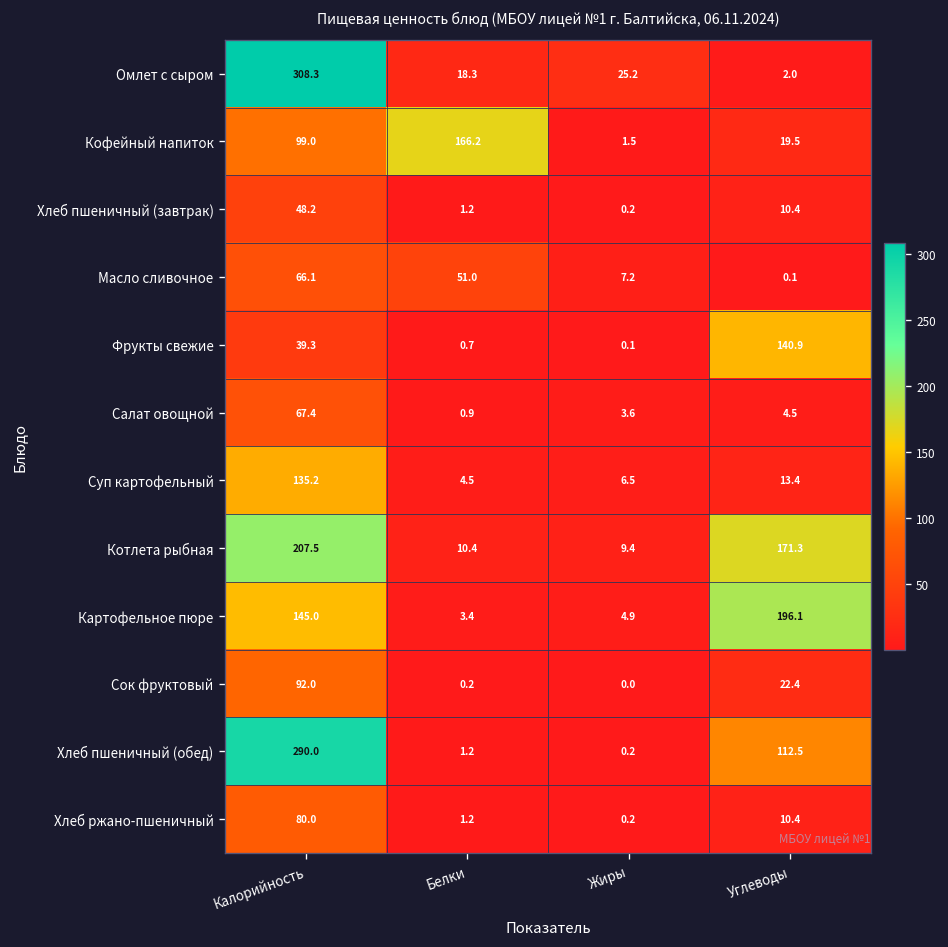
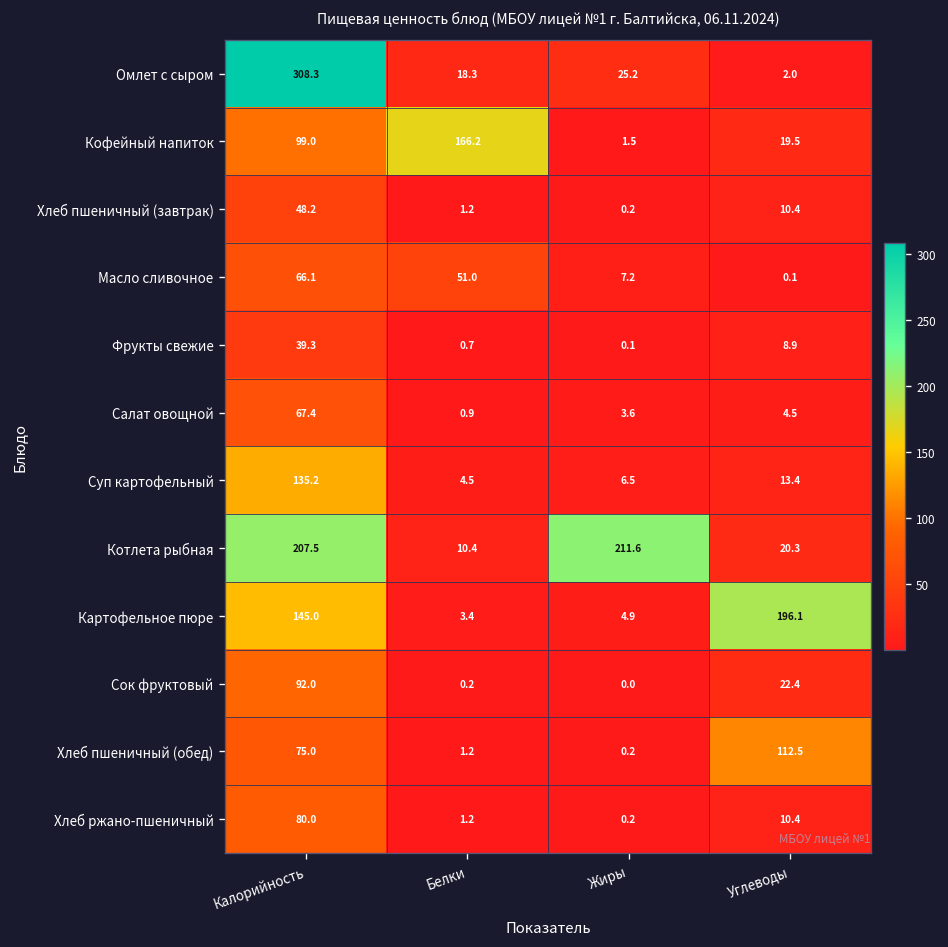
Фрукты свежие, Углеводы: 140.9 -> 8.9
Котлета рыбная, Жиры: 9.4 -> 211.6
Котлета рыбная, Углеводы: 171.3 -> 20.3
Хлеб пшеничный (обед), Калорийность: 290.0 -> 75.0
